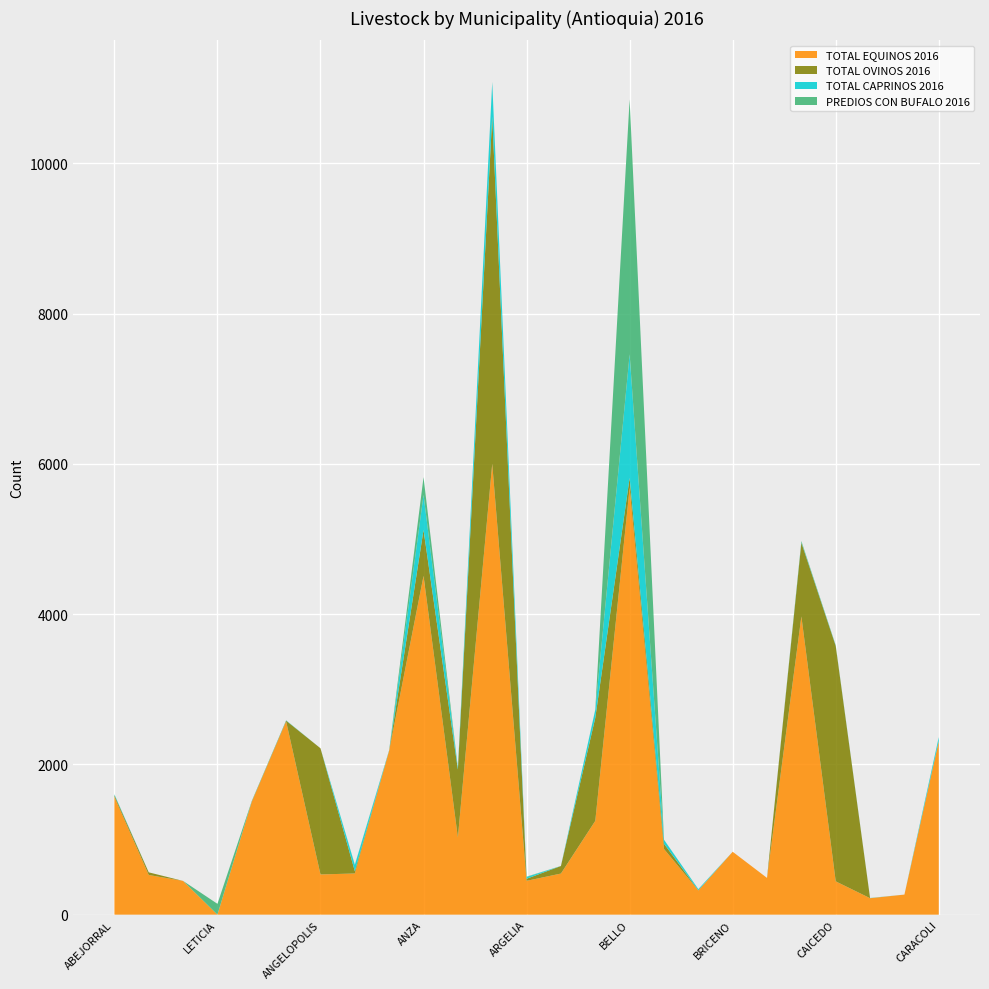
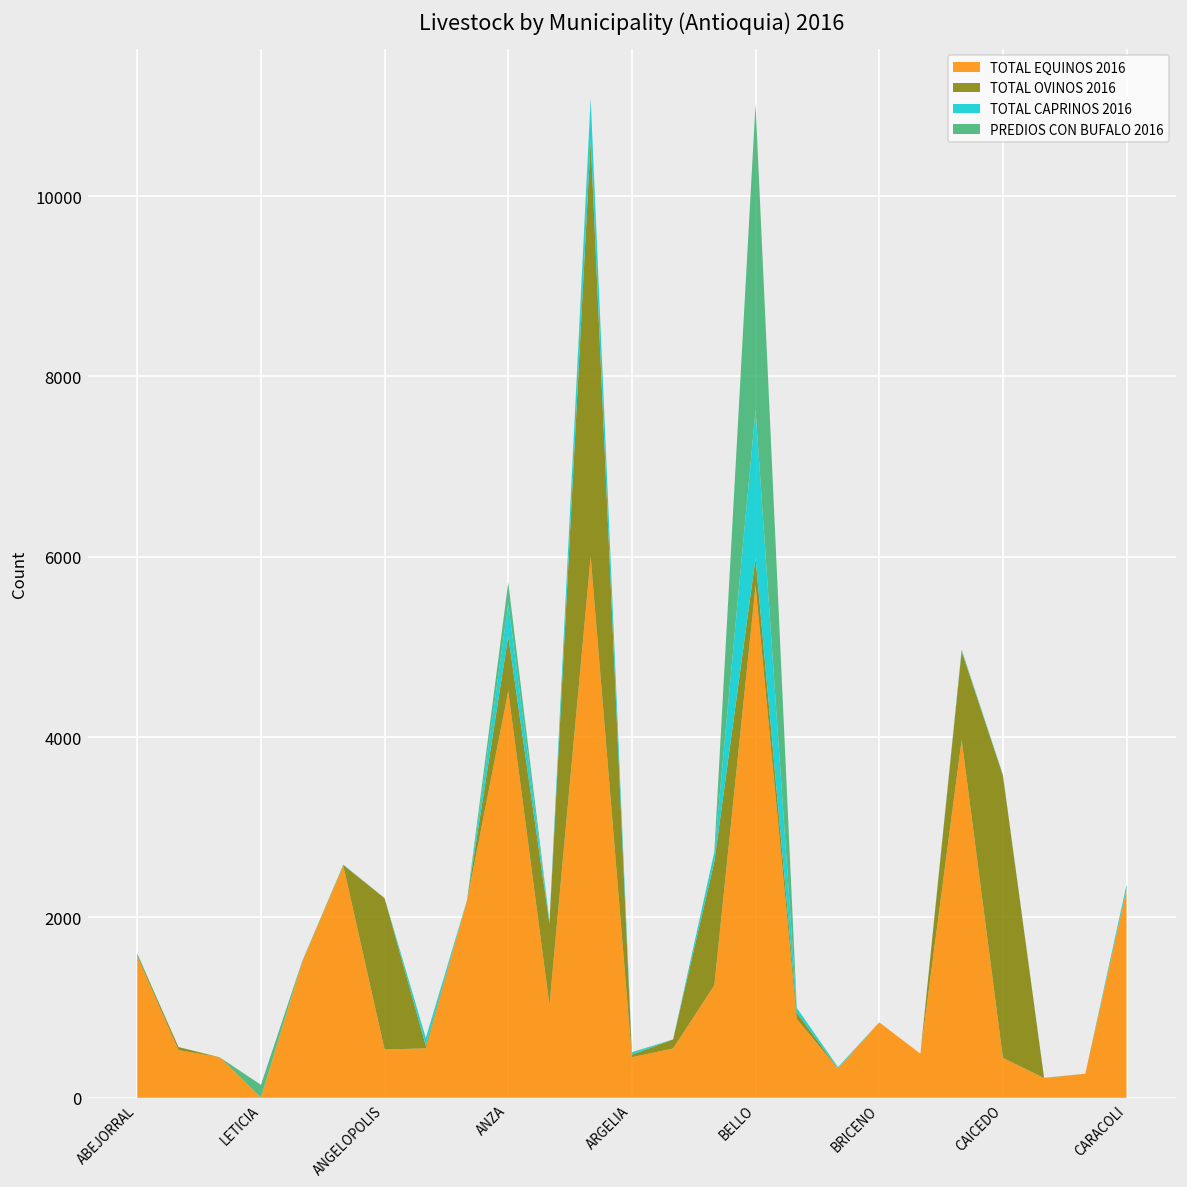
TOTAL CAPRINOS 2016, ANZA: 500 -> 400
TOTAL OVINOS 2016, BELLO: 100 -> 300
